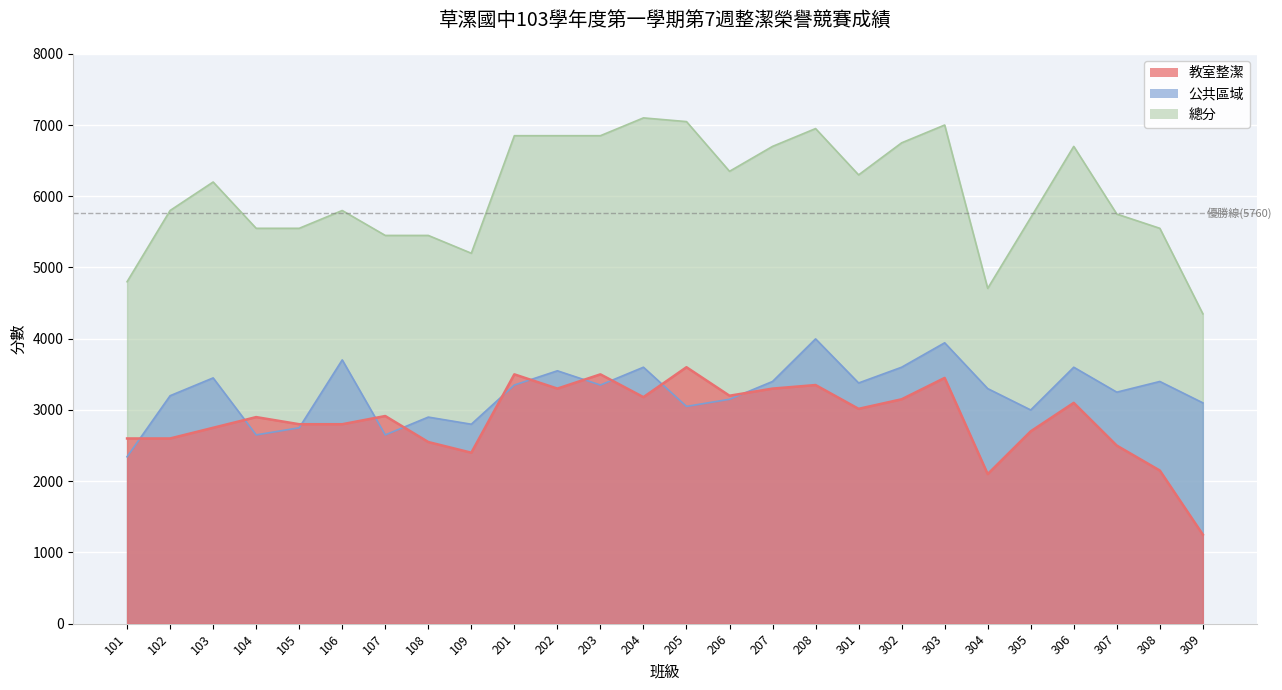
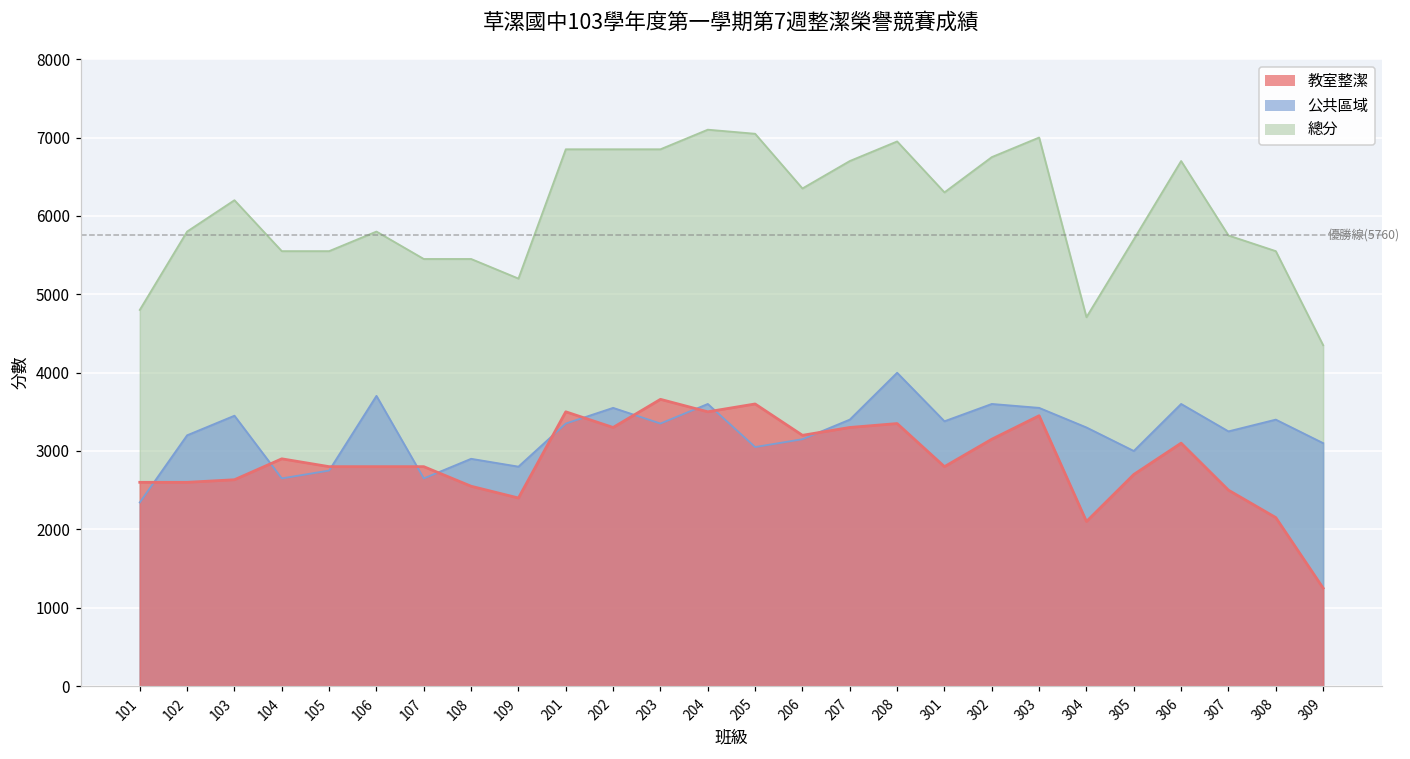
教室整潔, 103: 2800 -> 2600
教室整潔, 107: 2900 -> 2800
教室整潔, 203: 3500 -> 3700
教室整潔, 204: 3200 -> 3500
教室整潔, 301: 3000 -> 2800
公共區域, 303: 3900 -> 3600
